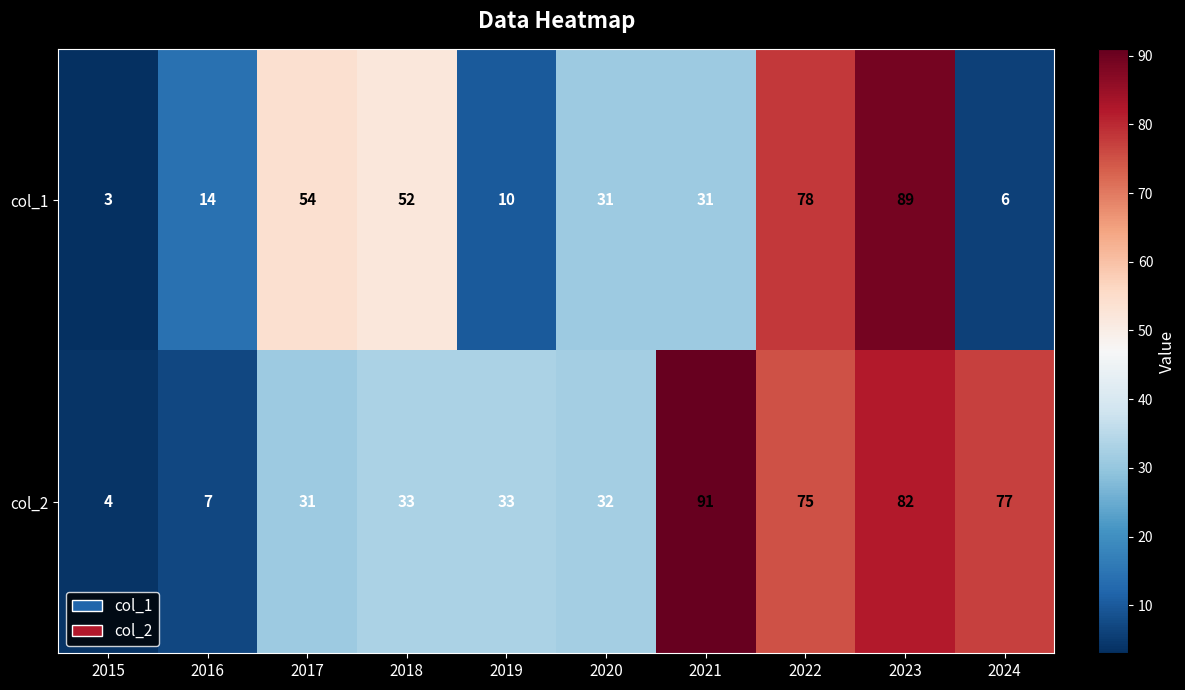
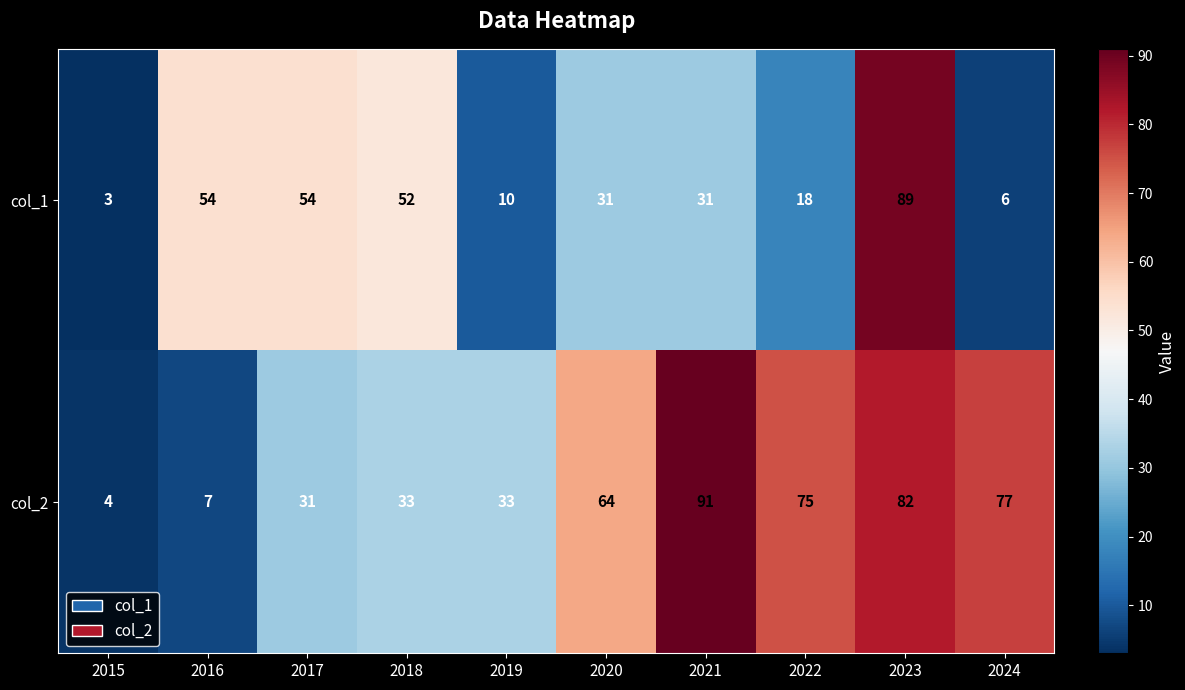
col_1, 2016: 14 -> 54
col_1, 2022: 78 -> 18
col_2, 2020: 32 -> 64
